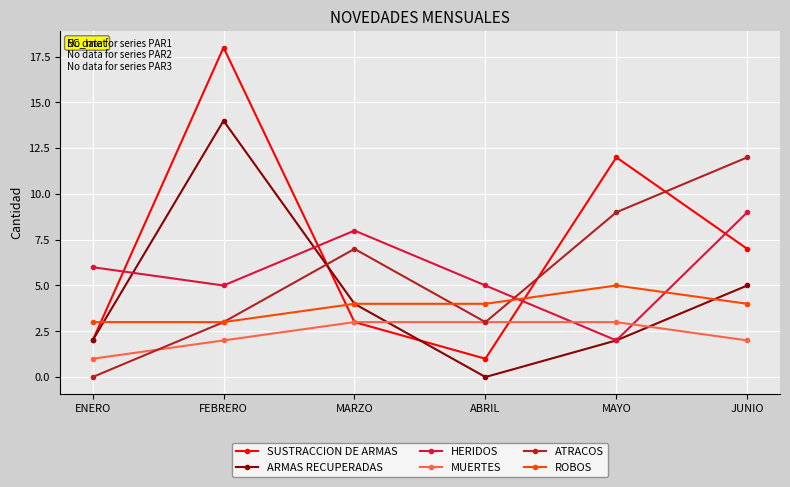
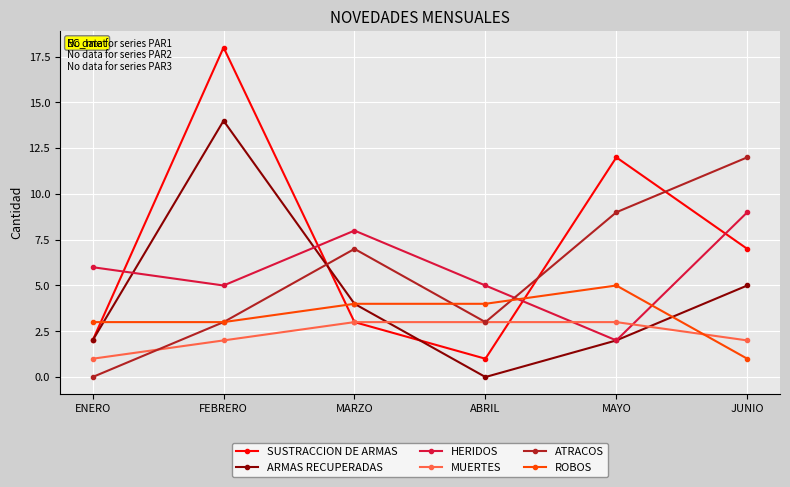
ROBOS, JUNIO: 4 -> 1
